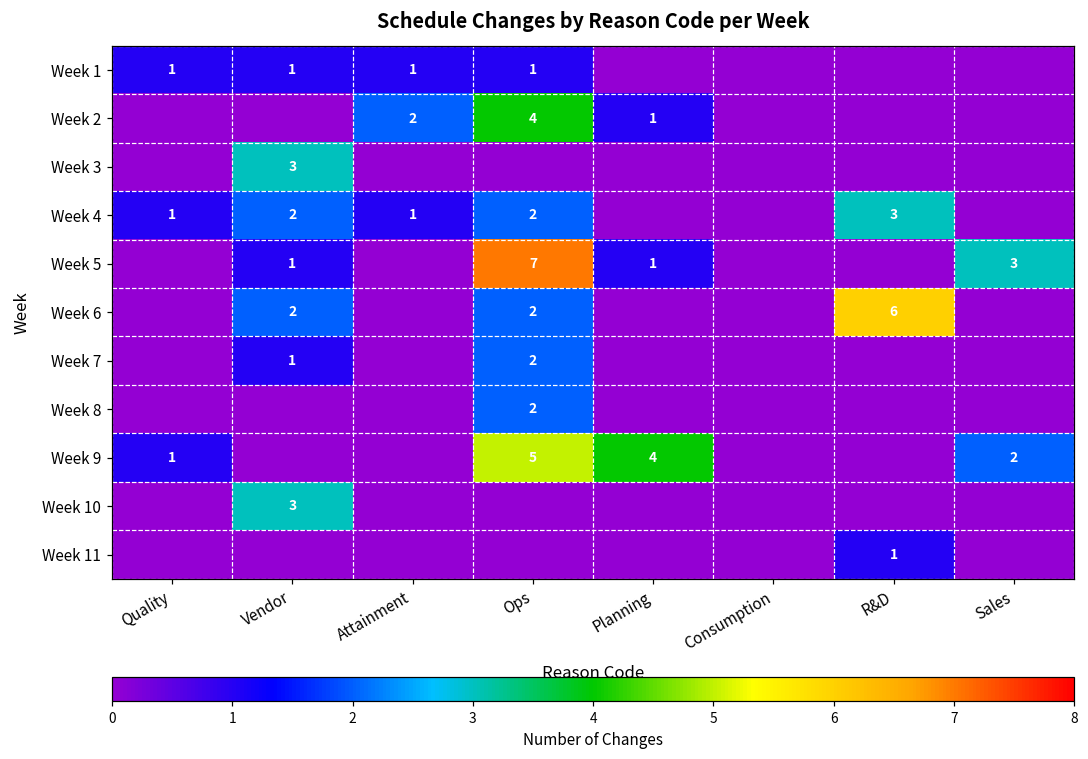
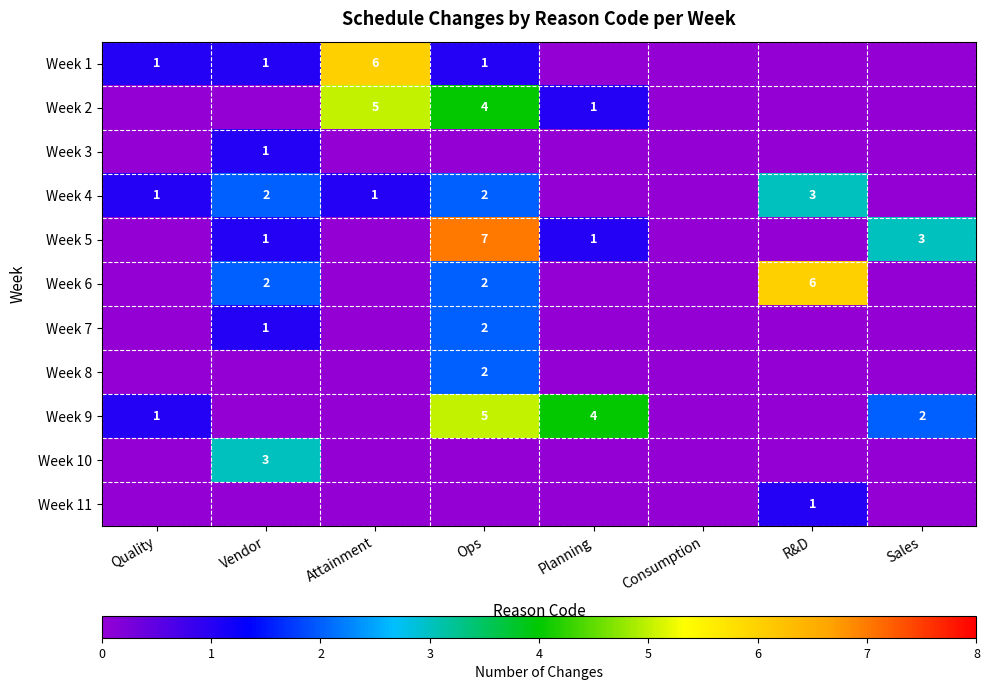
Week 1, Attainment: 1 -> 6
Week 2, Attainment: 2 -> 5
Week 3, Vendor: 3 -> 1
